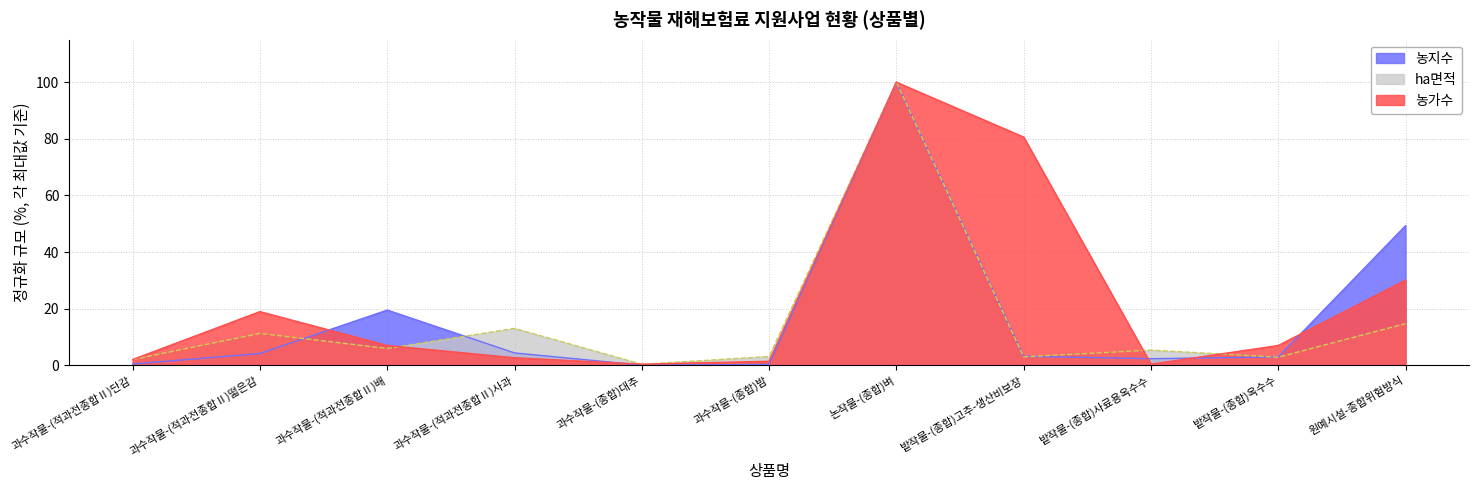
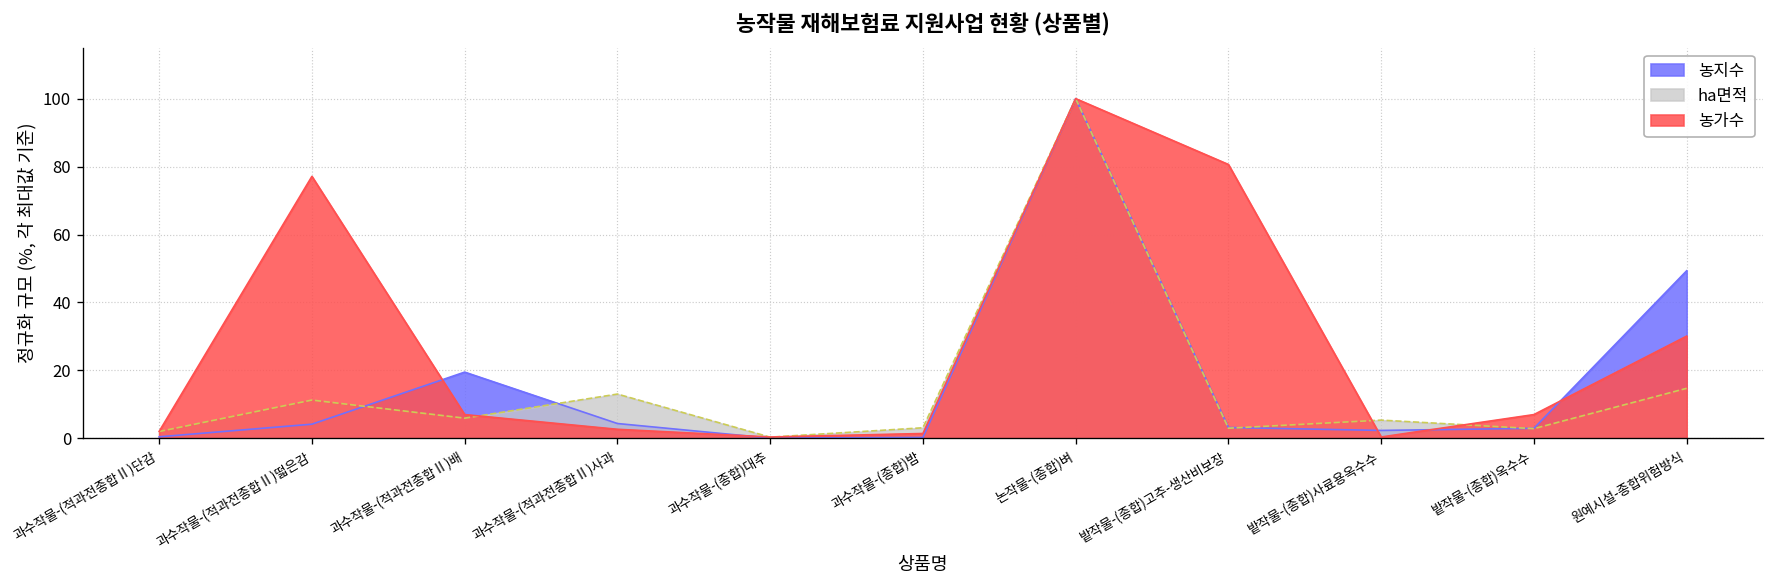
농가수, 과수작물-(적과전종합Ⅱ)떫은감: 19 -> 77
